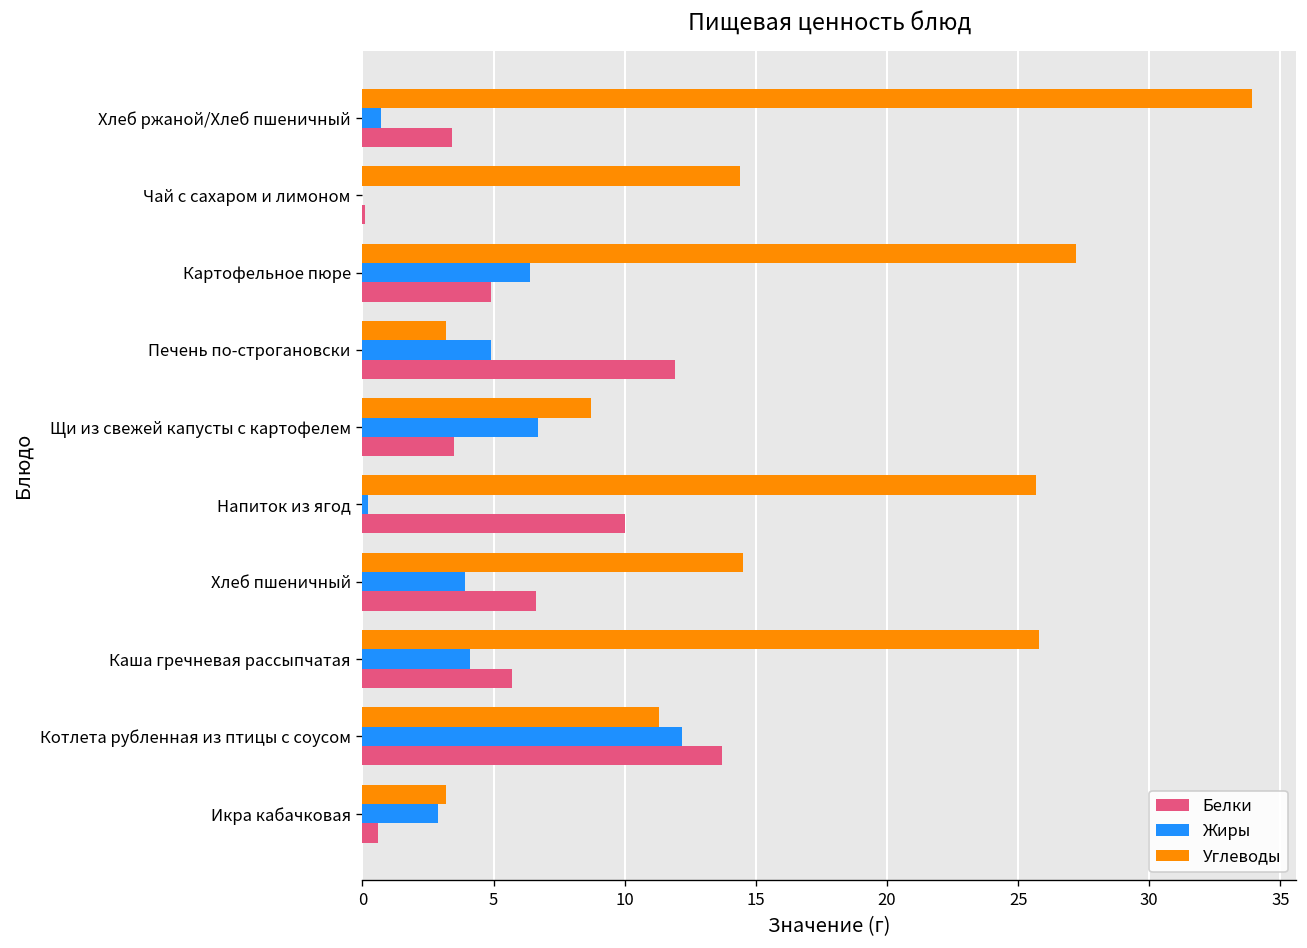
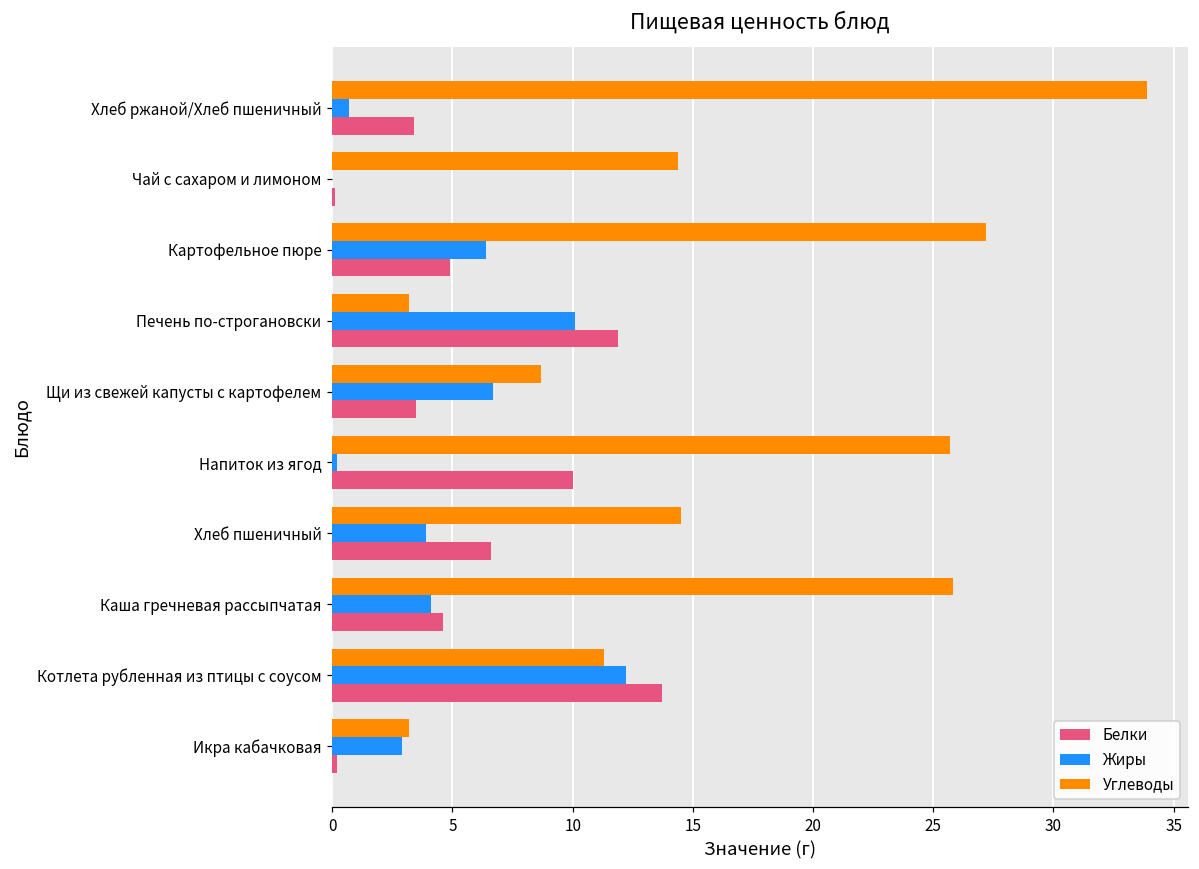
Жиры, Печень по-строгановски: 4.9 -> 10.1
Белки, Каша гречневая рассыпчатая: 5.7 -> 4.6
Белки, Икра кабачковая: 0.6 -> 0.2
